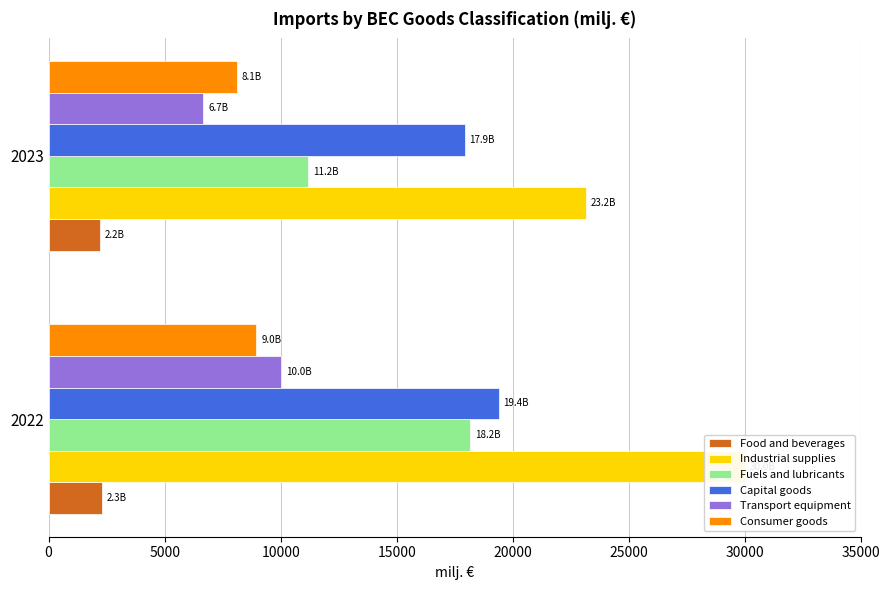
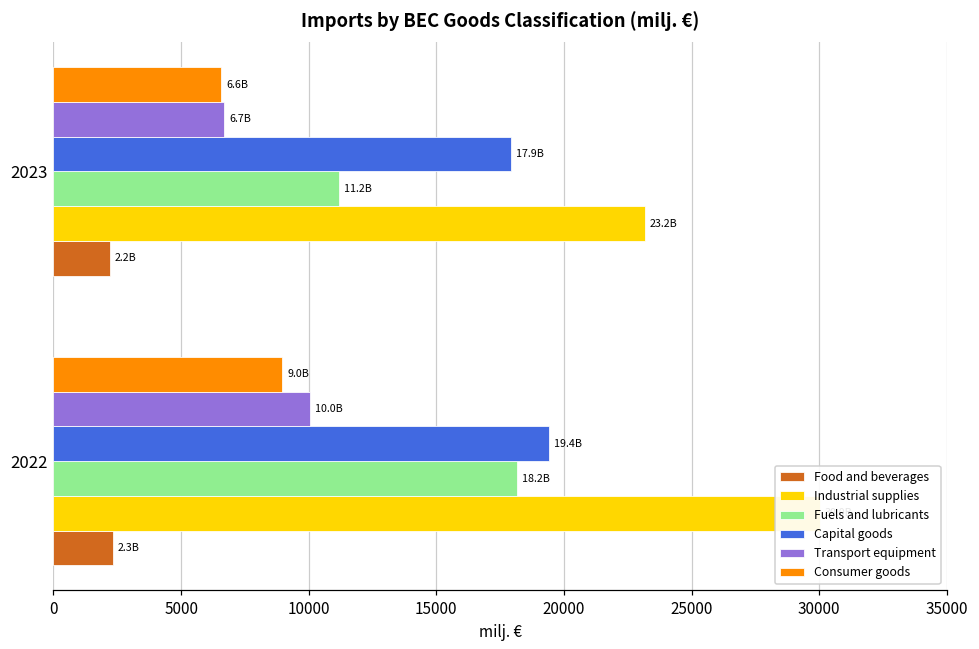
Consumer goods, 2023: 8.1B -> 6.6B
